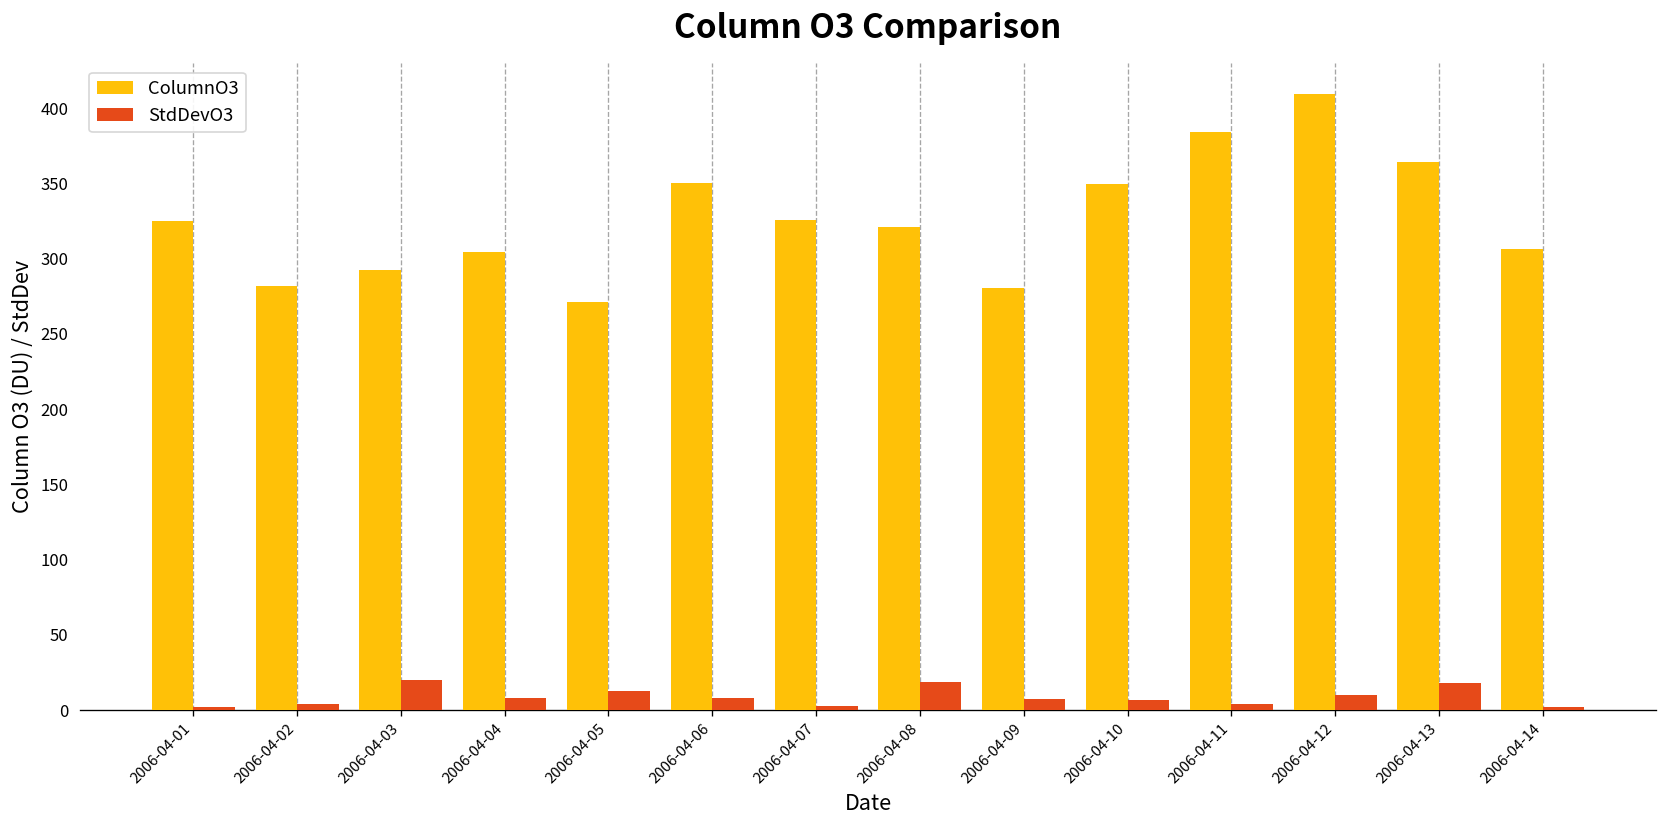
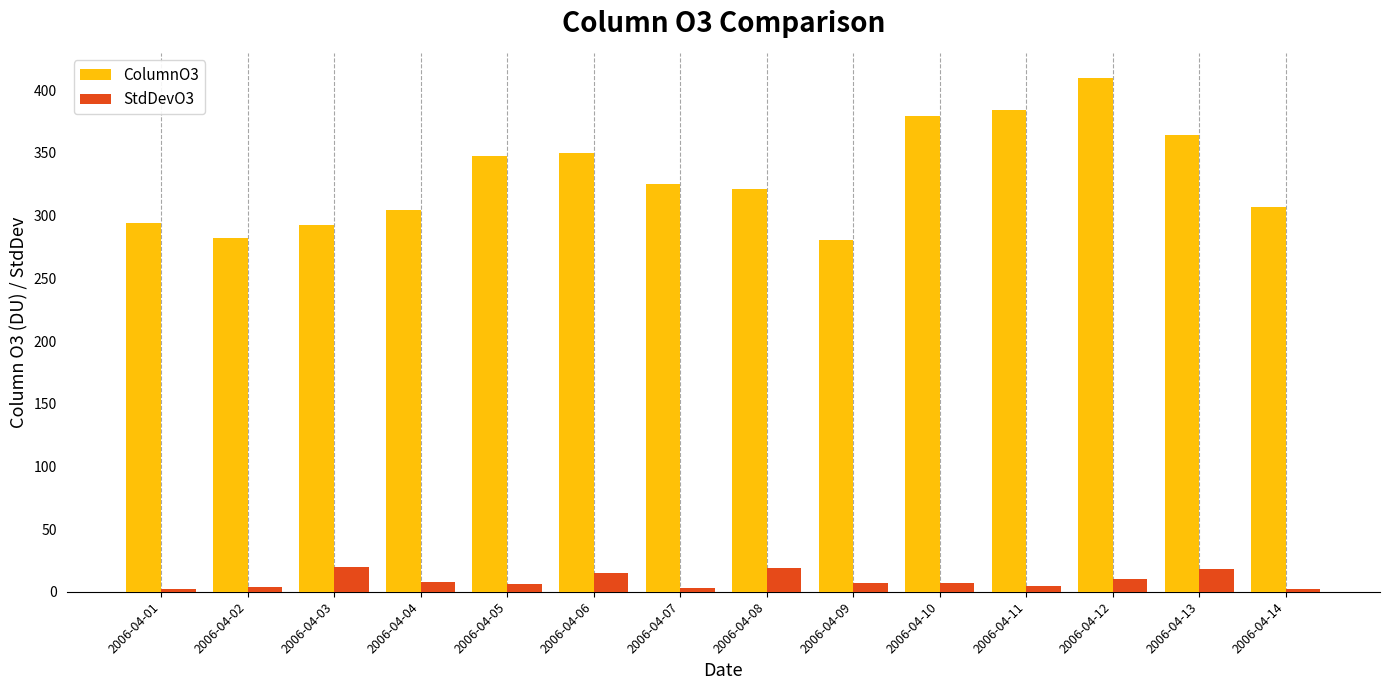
ColumnO3, 2006-04-01: 325 -> 294
ColumnO3, 2006-04-05: 271 -> 348
StdDevO3, 2006-04-05: 13 -> 6
StdDevO3, 2006-04-06: 8 -> 15
ColumnO3, 2006-04-10: 350 -> 380
